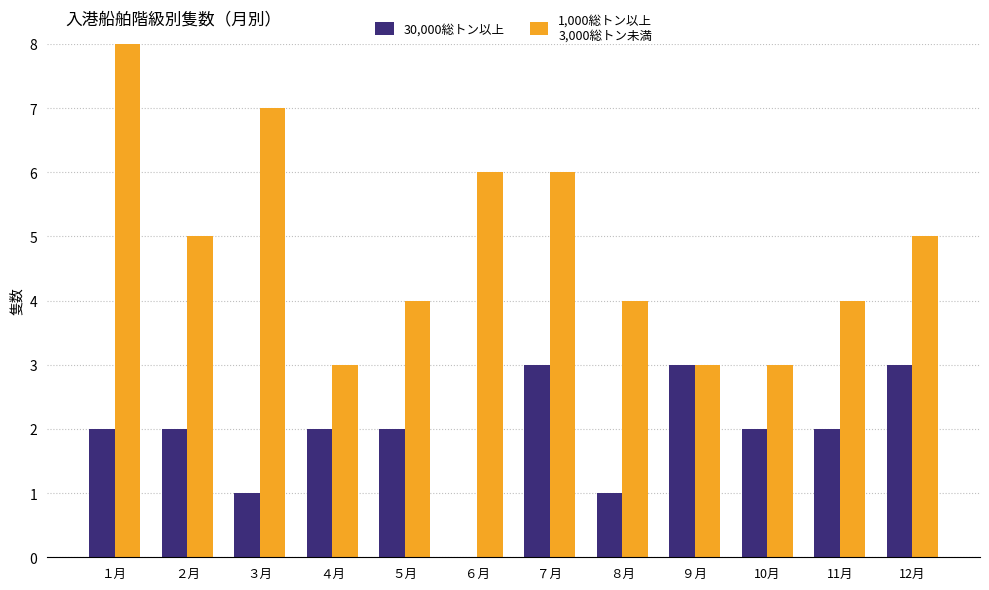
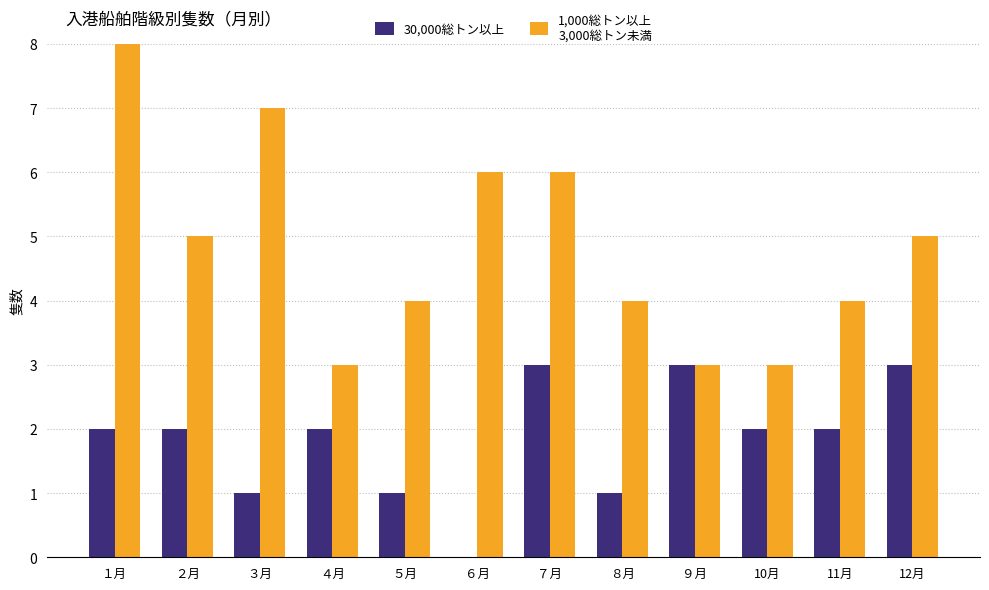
30,000総トン以上, ５月: 2 -> 1
